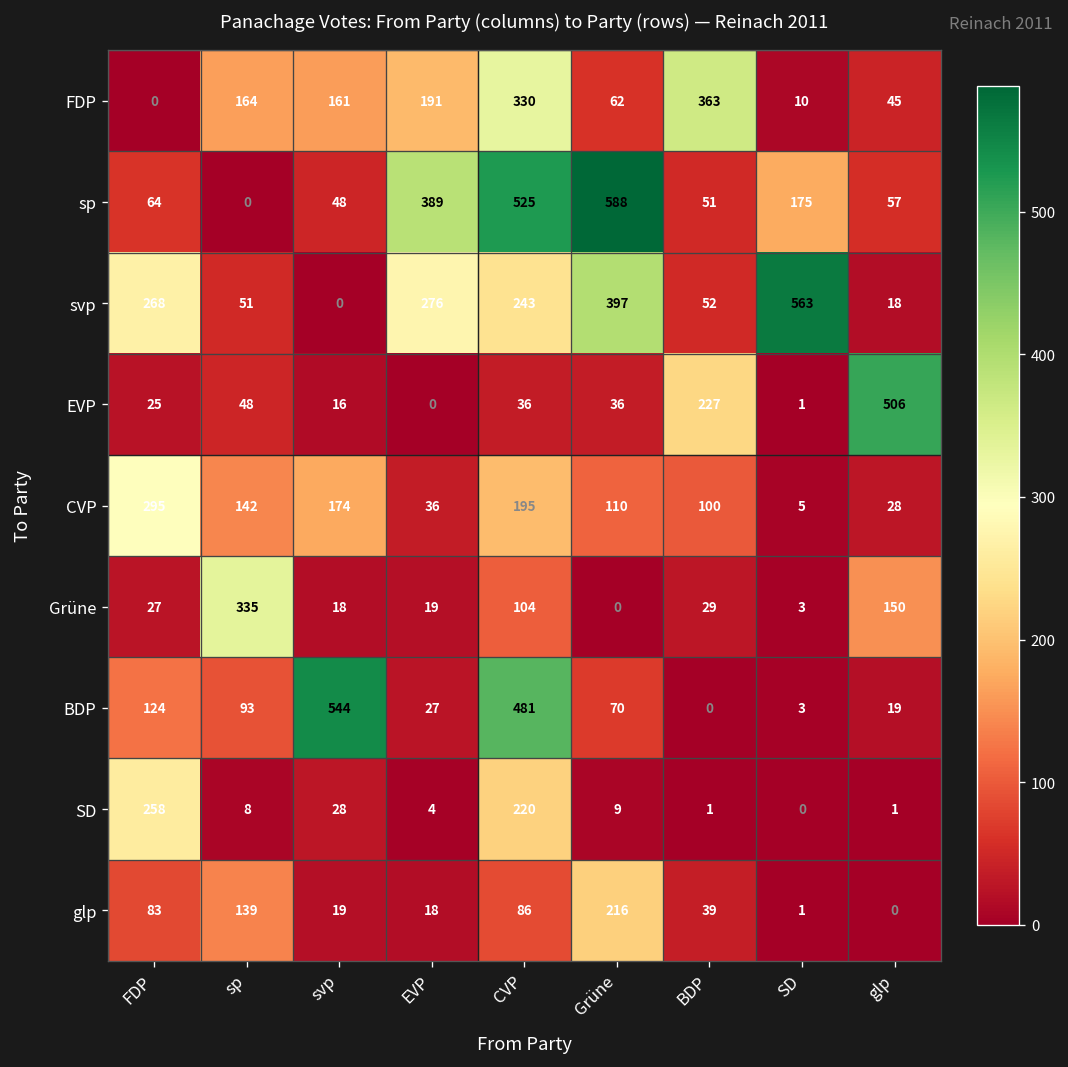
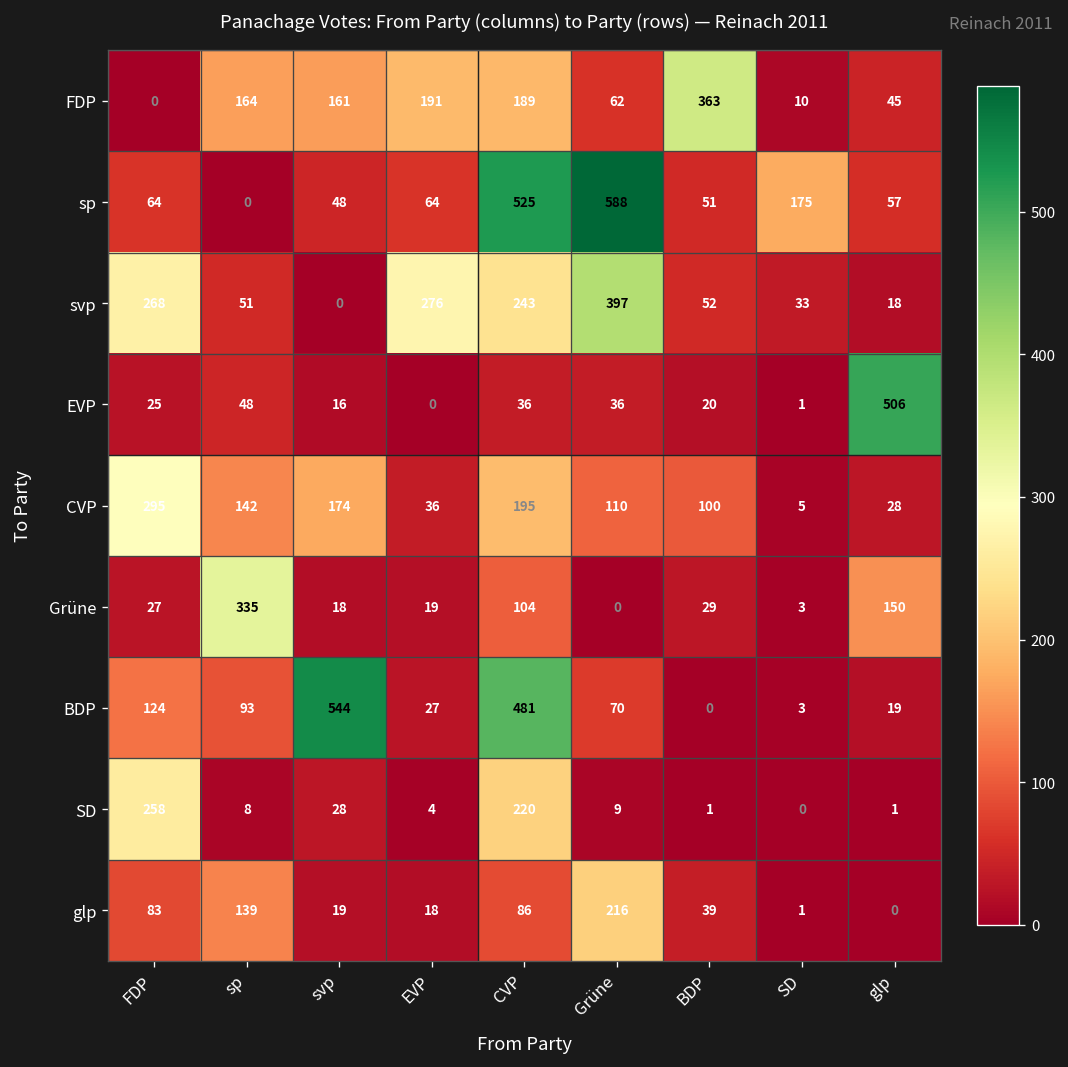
FDP, CVP: 330 -> 189
sp, EVP: 389 -> 64
svp, SD: 563 -> 33
EVP, BDP: 227 -> 20
